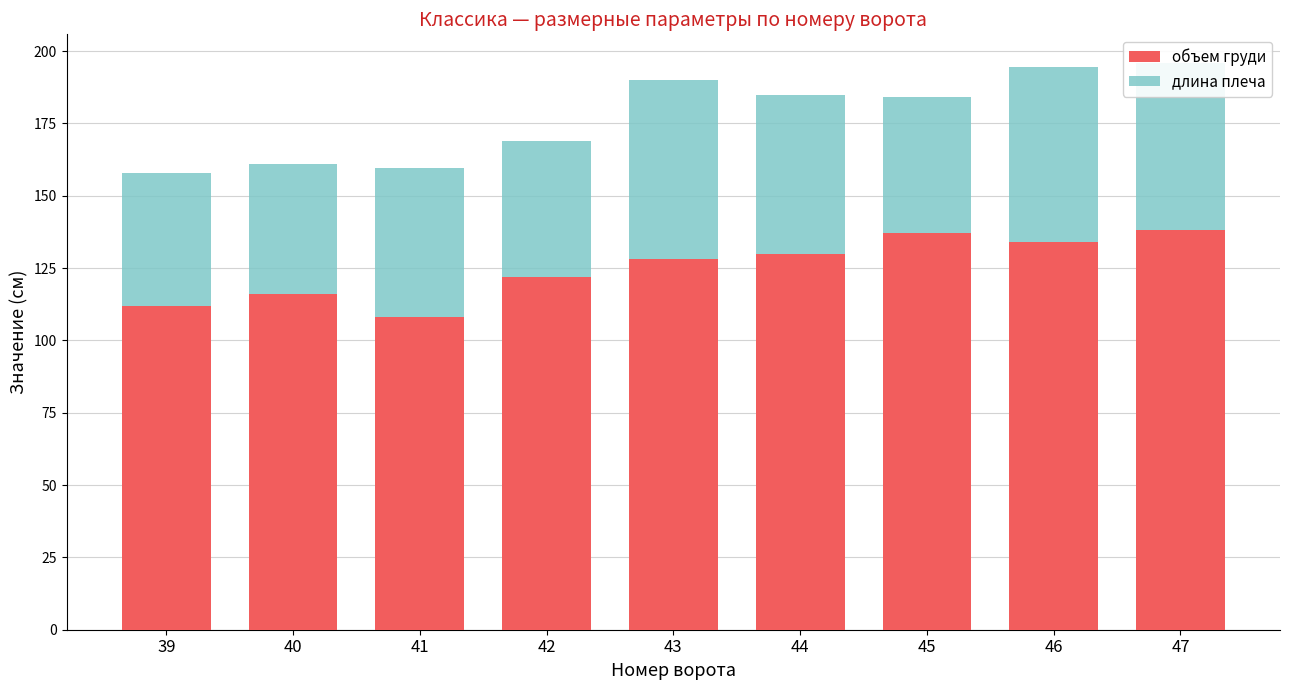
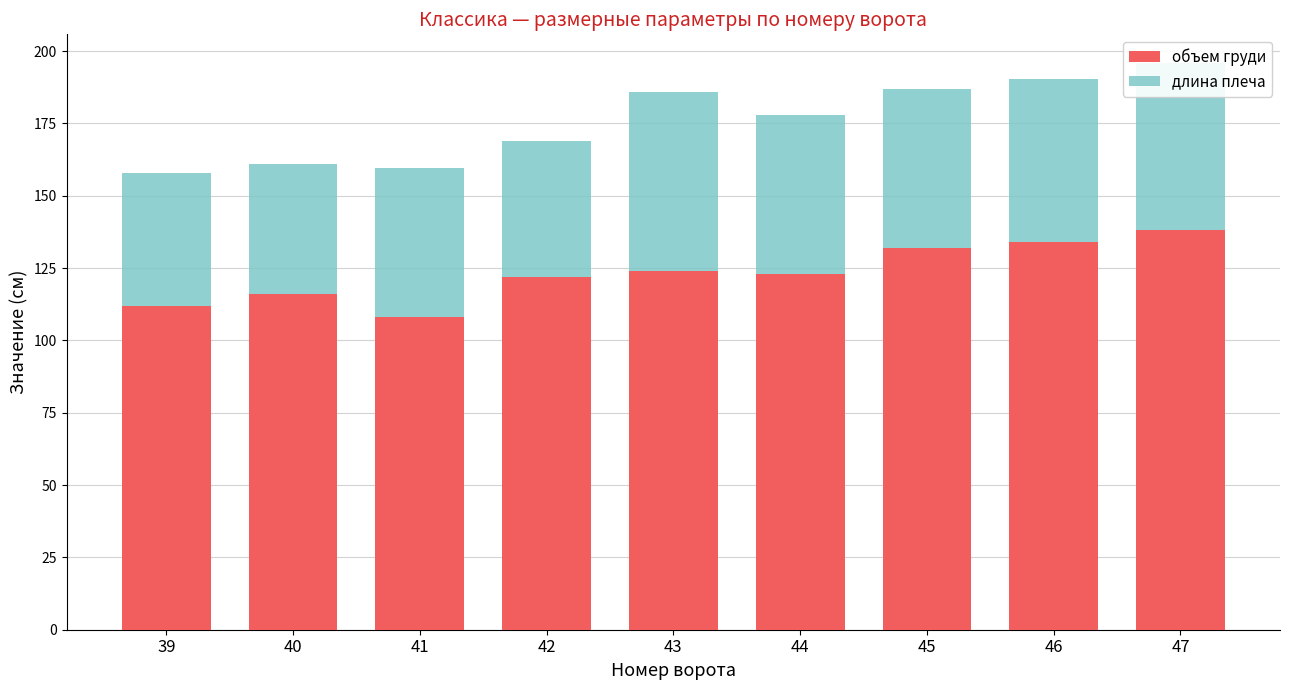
объем груди, 43: 128 -> 124
объем груди, 44: 130 -> 123
объем груди, 45: 137 -> 132
длина плеча, 45: 47 -> 55
длина плеча, 46: 60 -> 57
